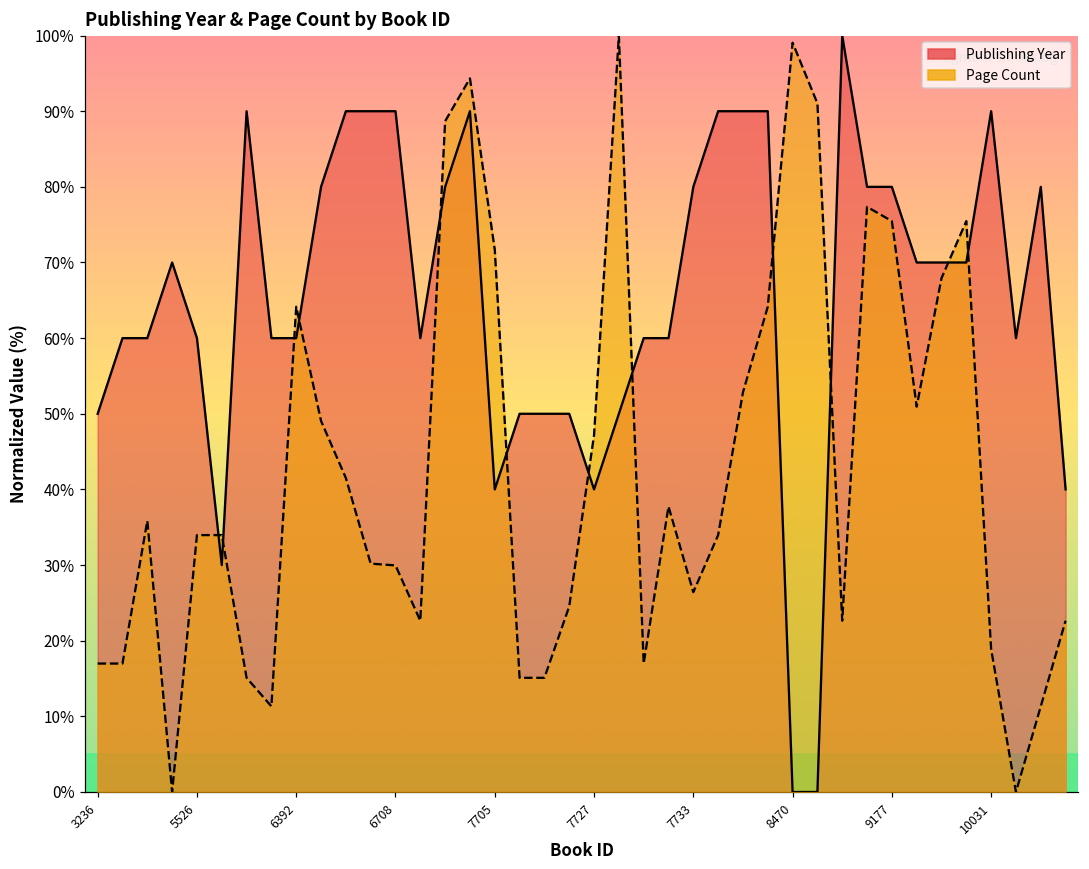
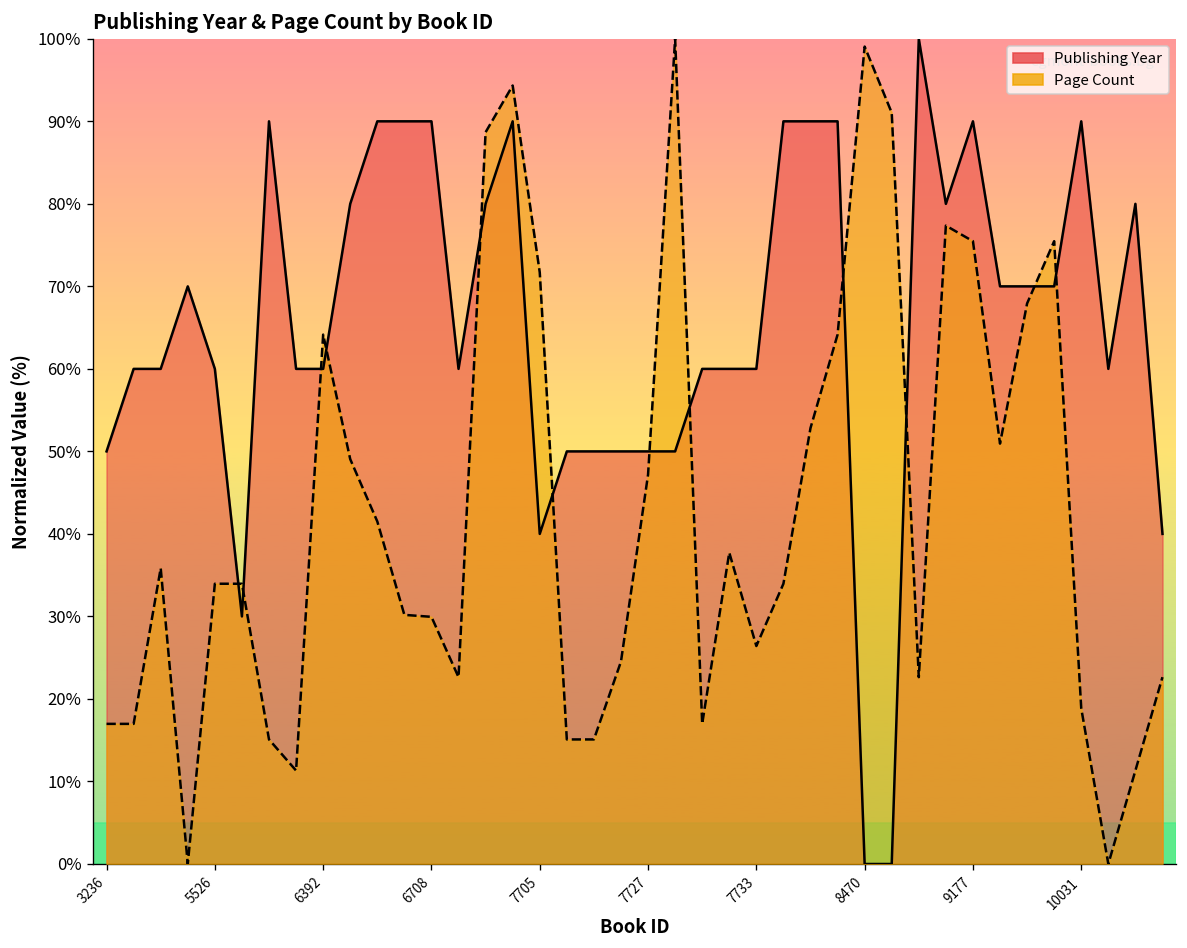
Publishing Year, 7727: 40% -> 50%
Publishing Year, 7733: 80% -> 60%
Publishing Year, 9177: 80% -> 90%
